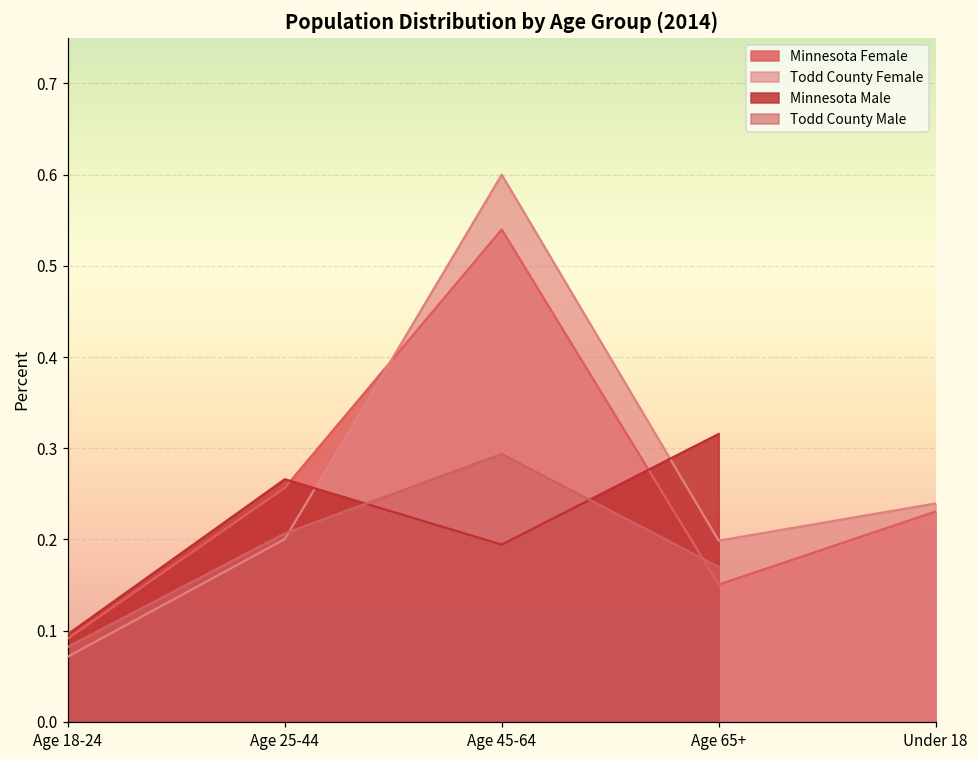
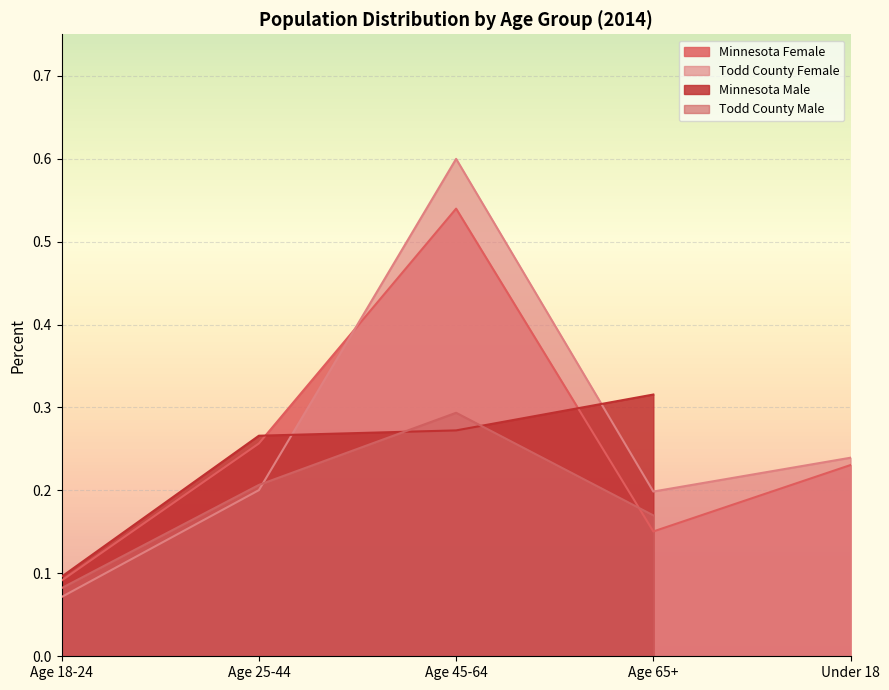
Minnesota Male, Age 45-64: 0.19 -> 0.27
